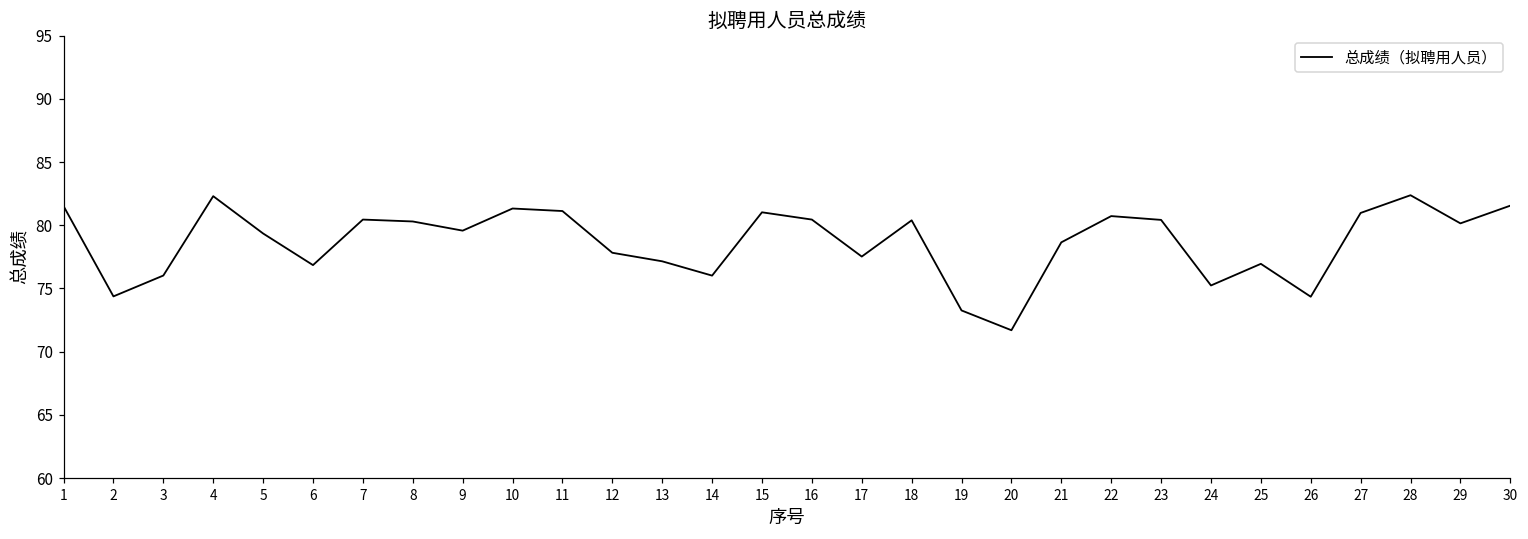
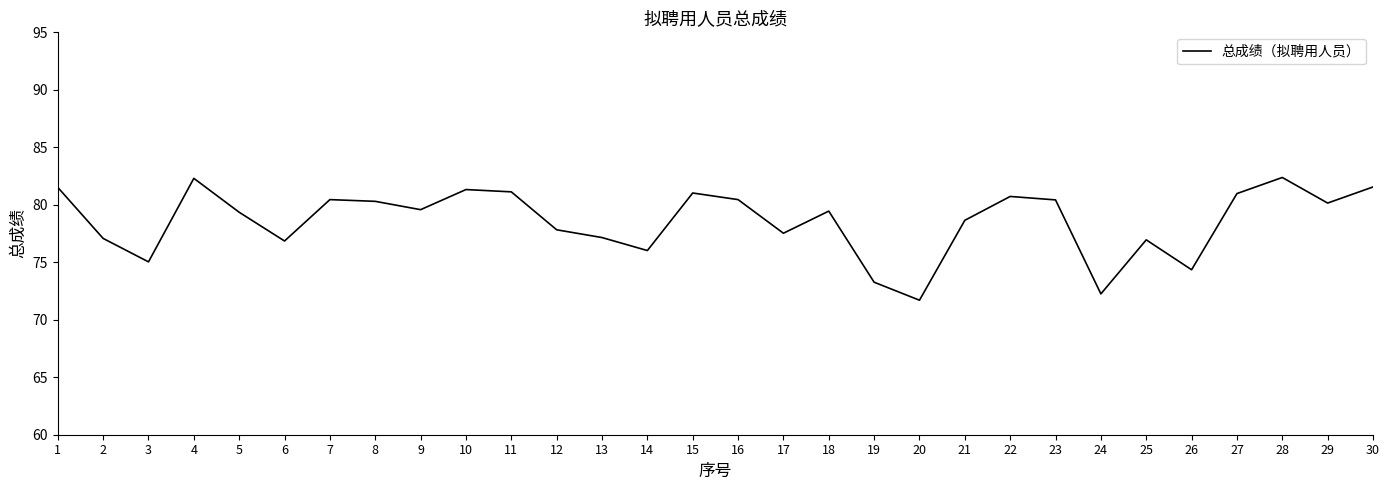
2: 74.4 -> 77.1
3: 76.0 -> 75.0
18: 80.4 -> 79.5
24: 75.2 -> 72.3
